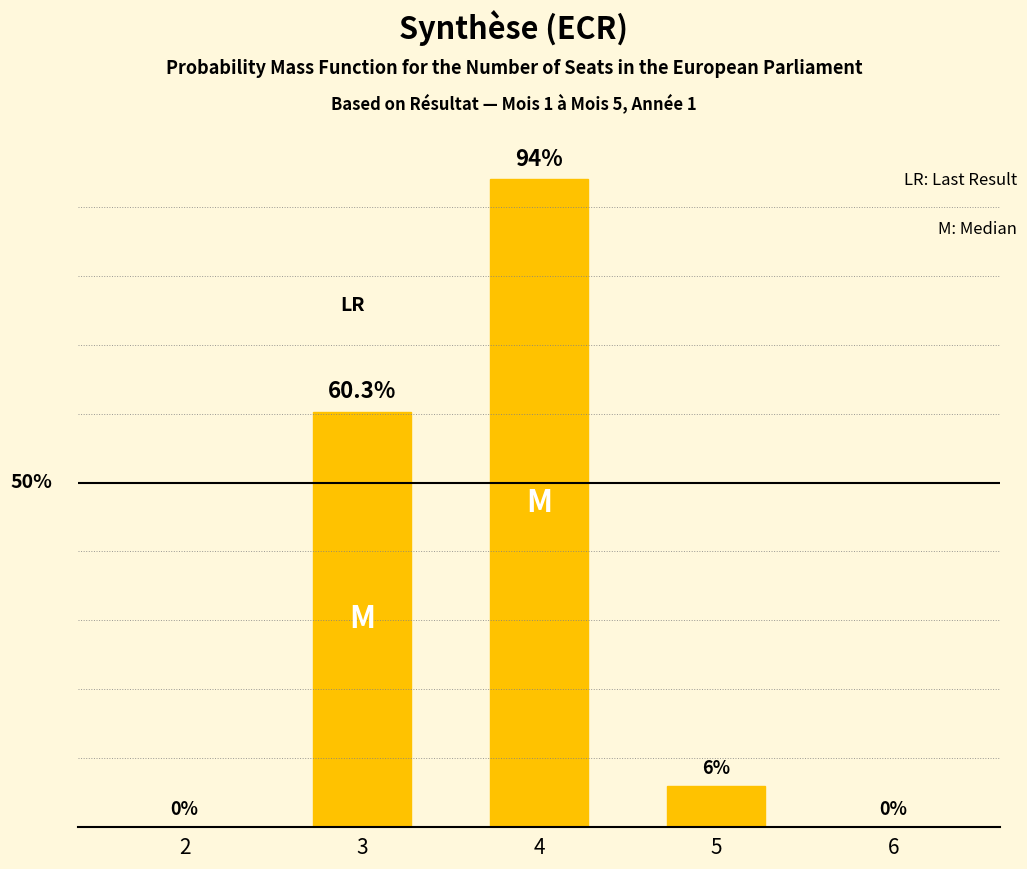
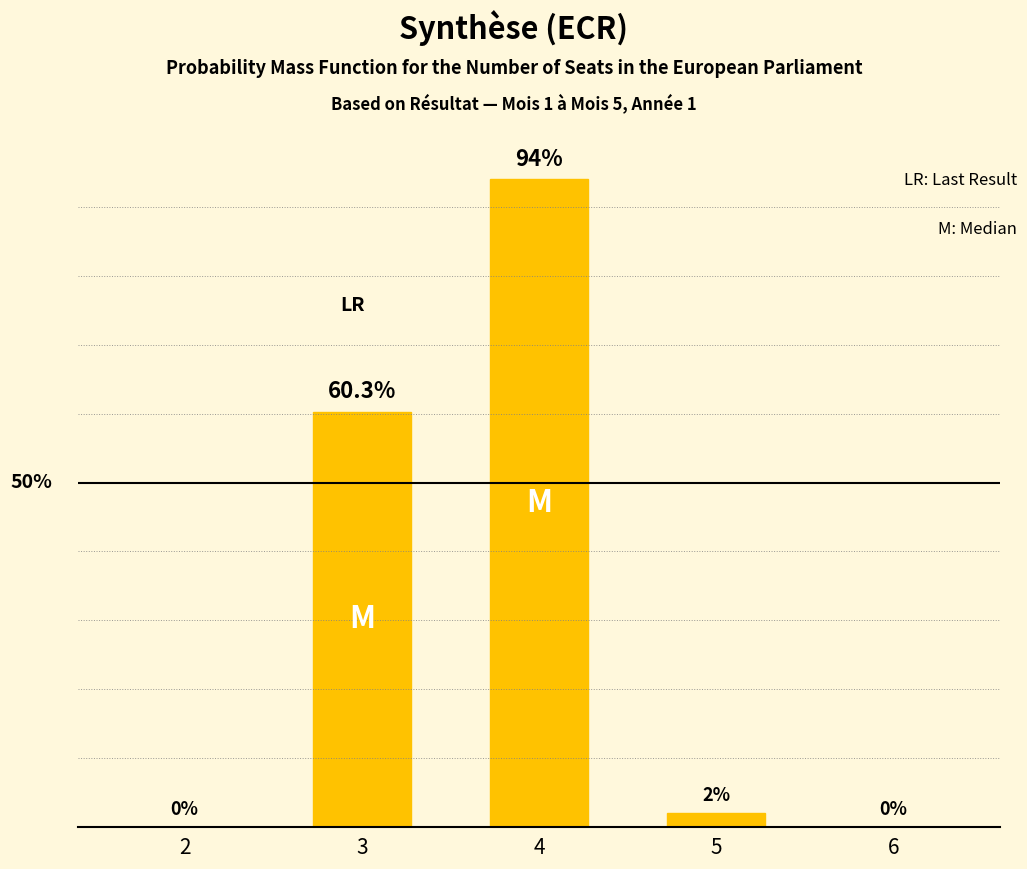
5: 6% -> 2%
